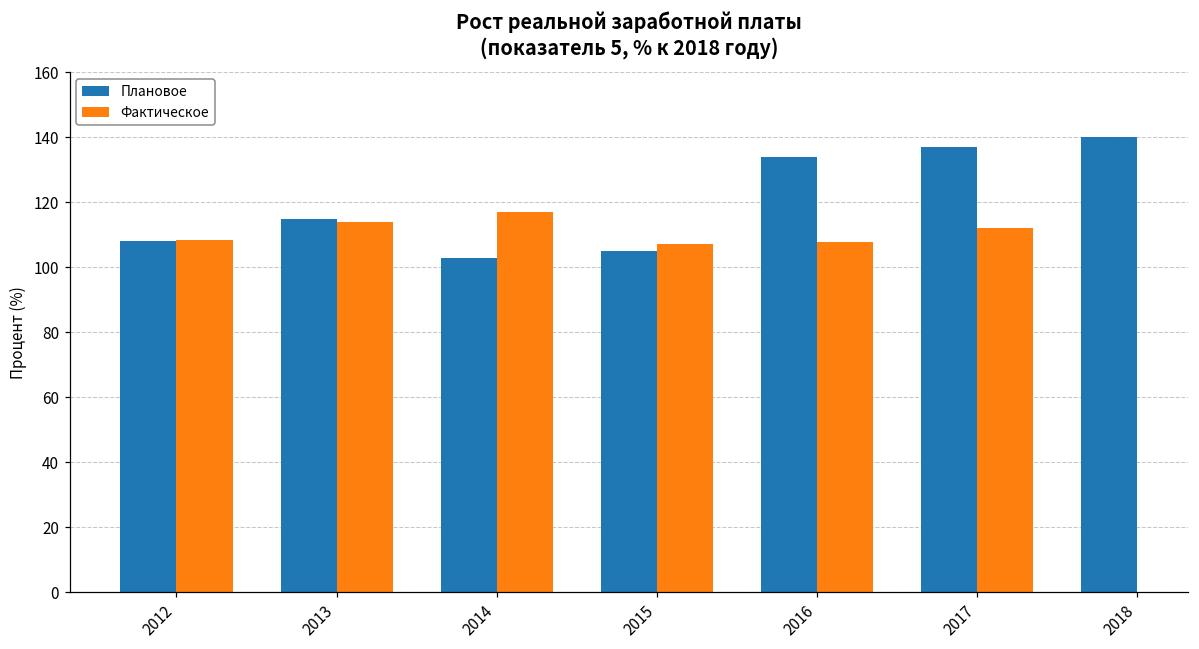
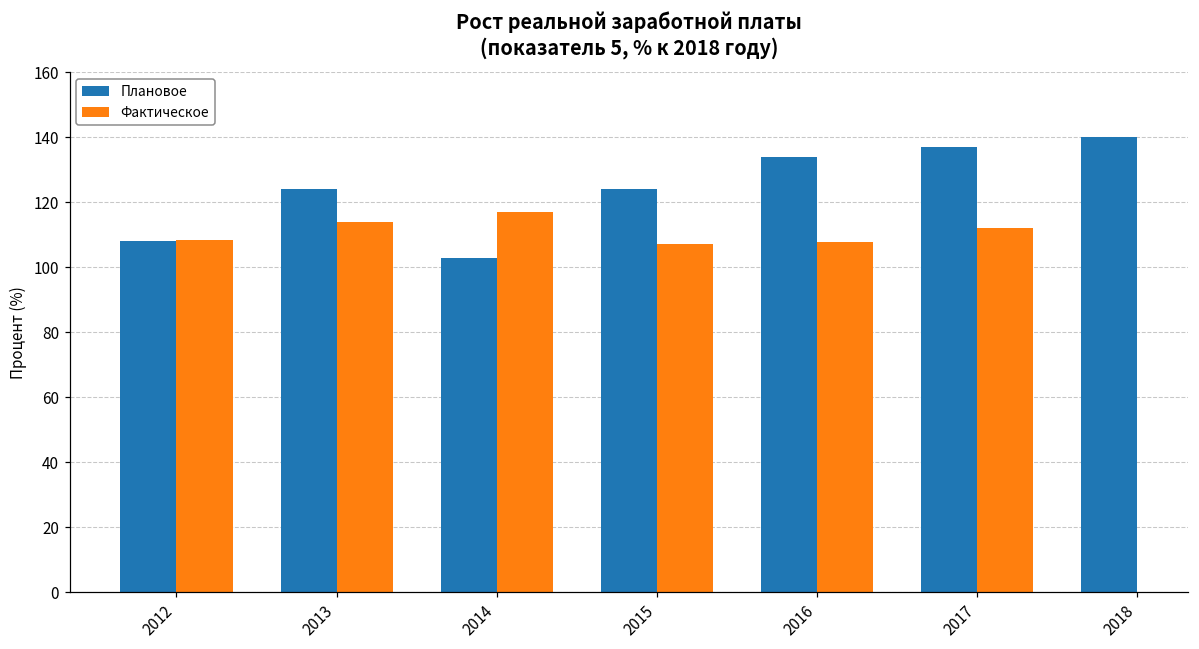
Плановое, 2013: 115 -> 124
Плановое, 2015: 105 -> 124
